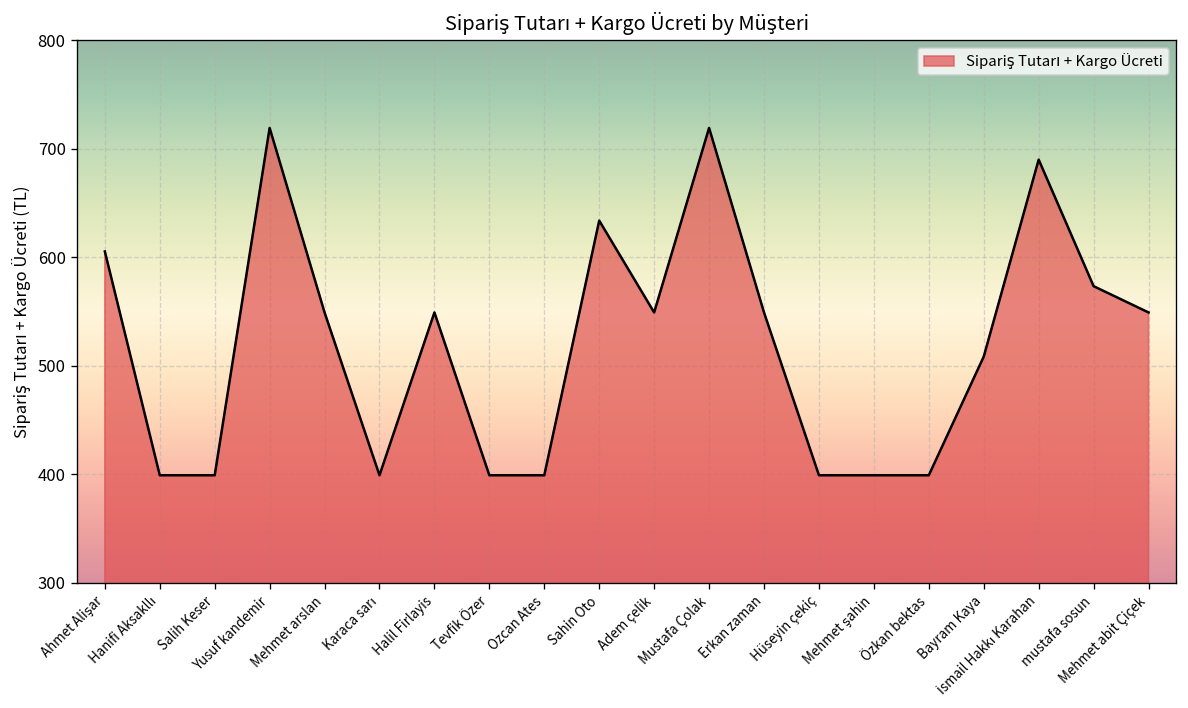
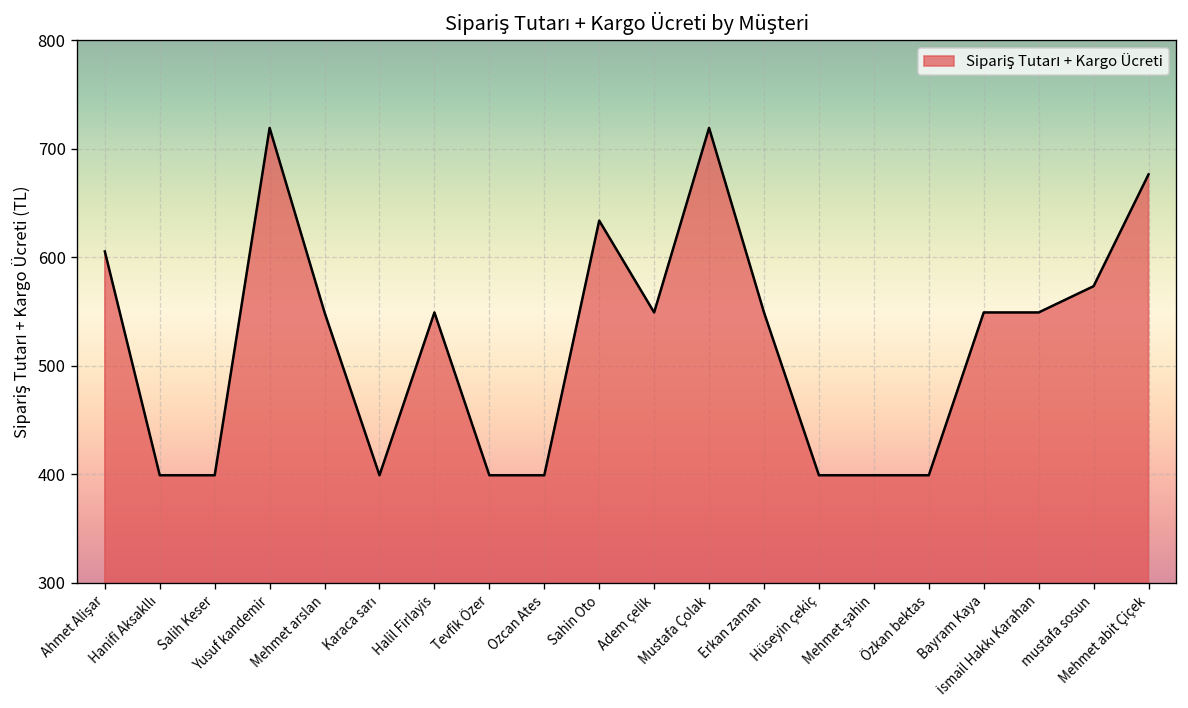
Bayram Kaya: 510 -> 550
İsmail Hakkı Karahan: 690 -> 550
Mehmet abit Çiçek: 550 -> 680
